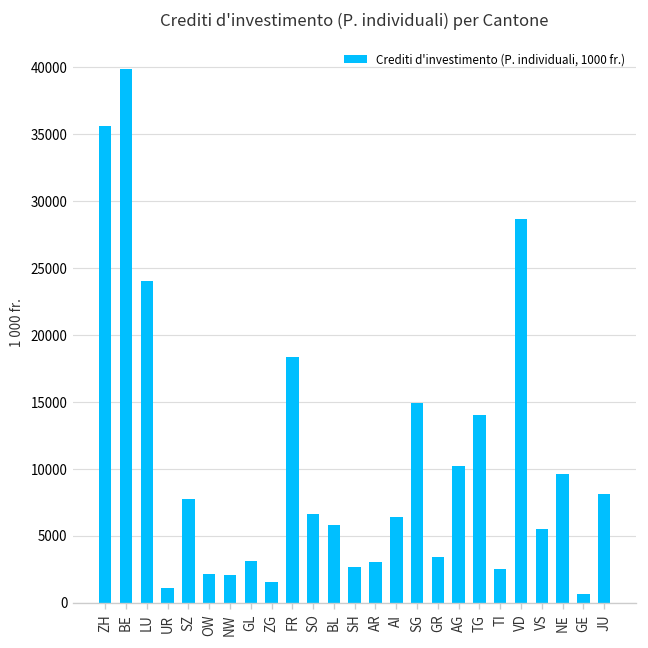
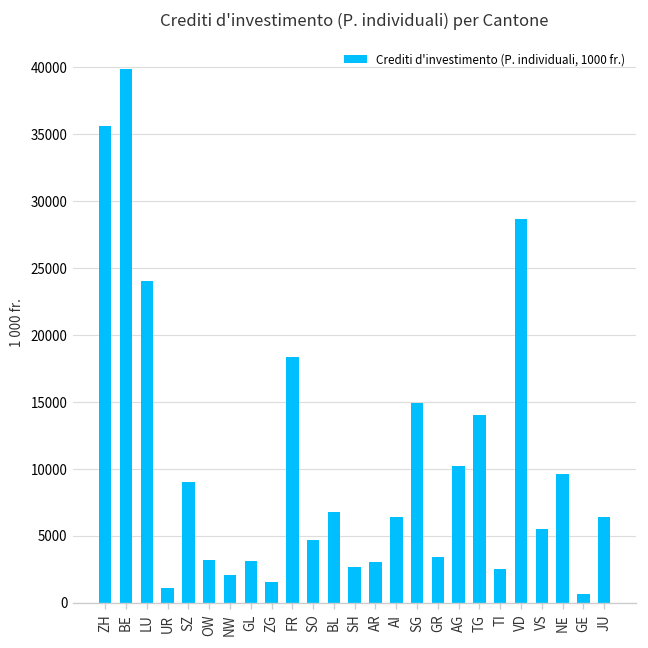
SZ: 7800 -> 9000
OW: 2100 -> 3200
SO: 6600 -> 4700
BL: 5800 -> 6800
JU: 8100 -> 6400
